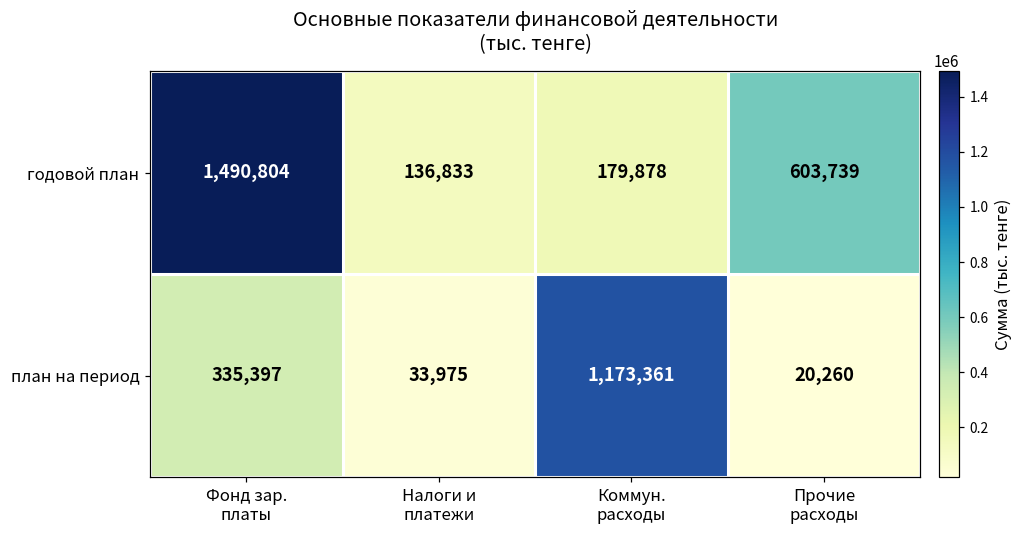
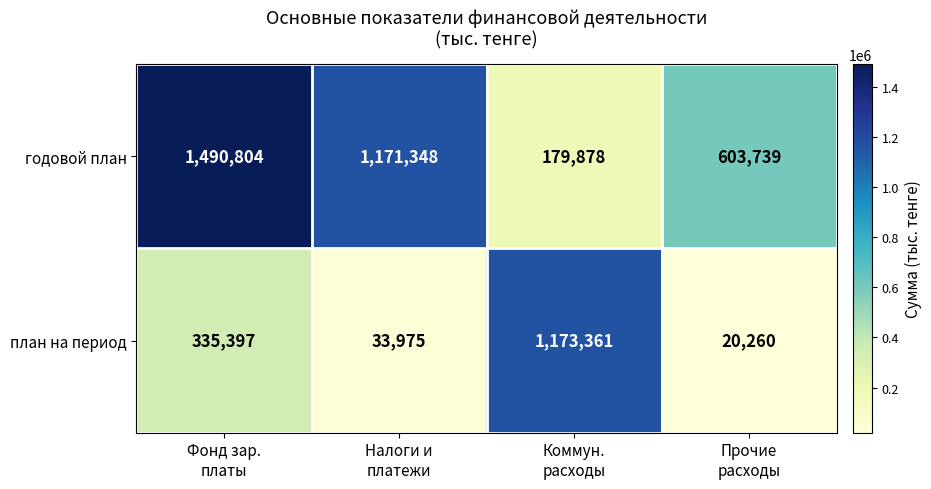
годовой план, Налоги и платежи: 136,833 -> 1,171,348
